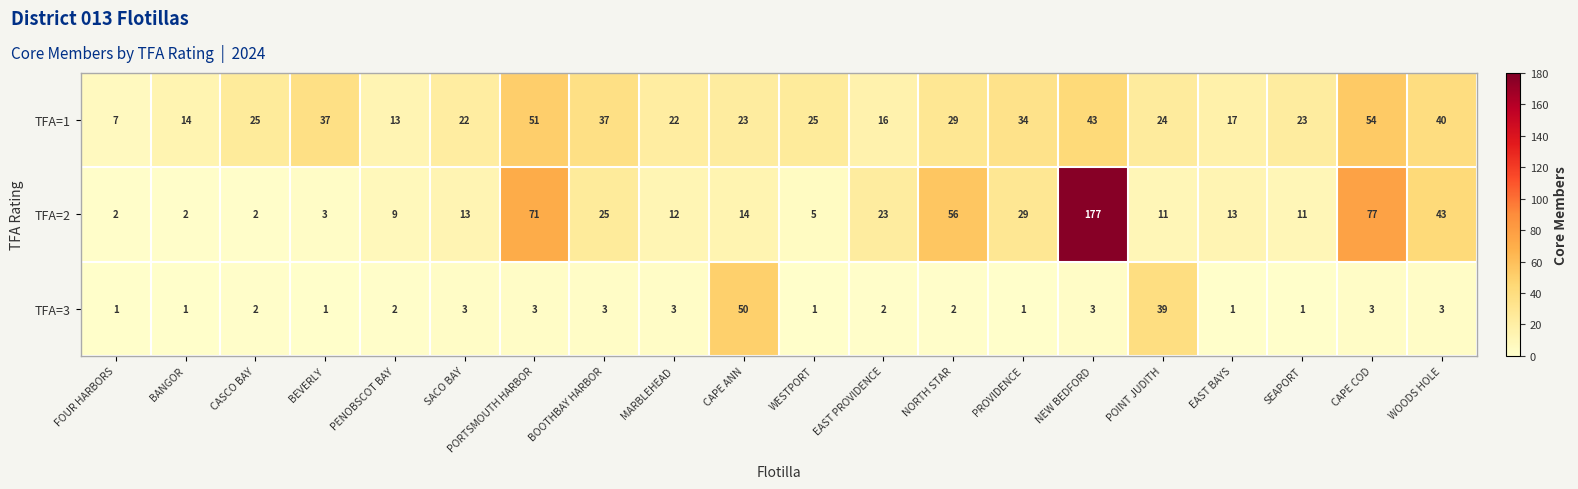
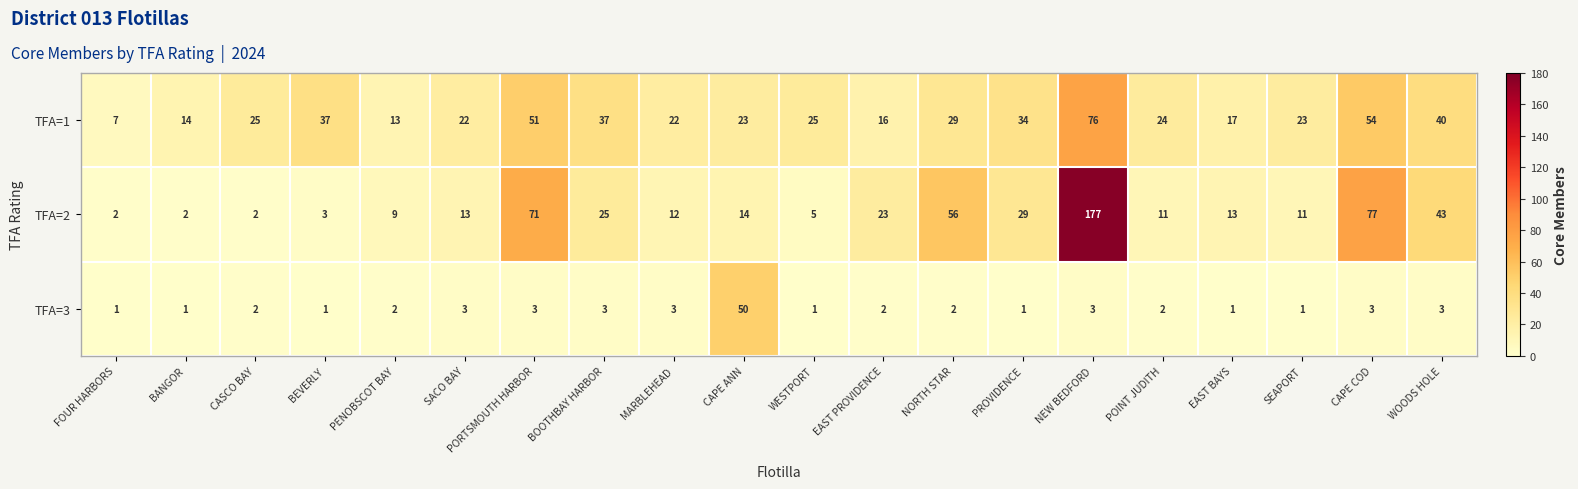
TFA=1, NEW BEDFORD: 43 -> 76
TFA=3, POINT JUDITH: 39 -> 2
